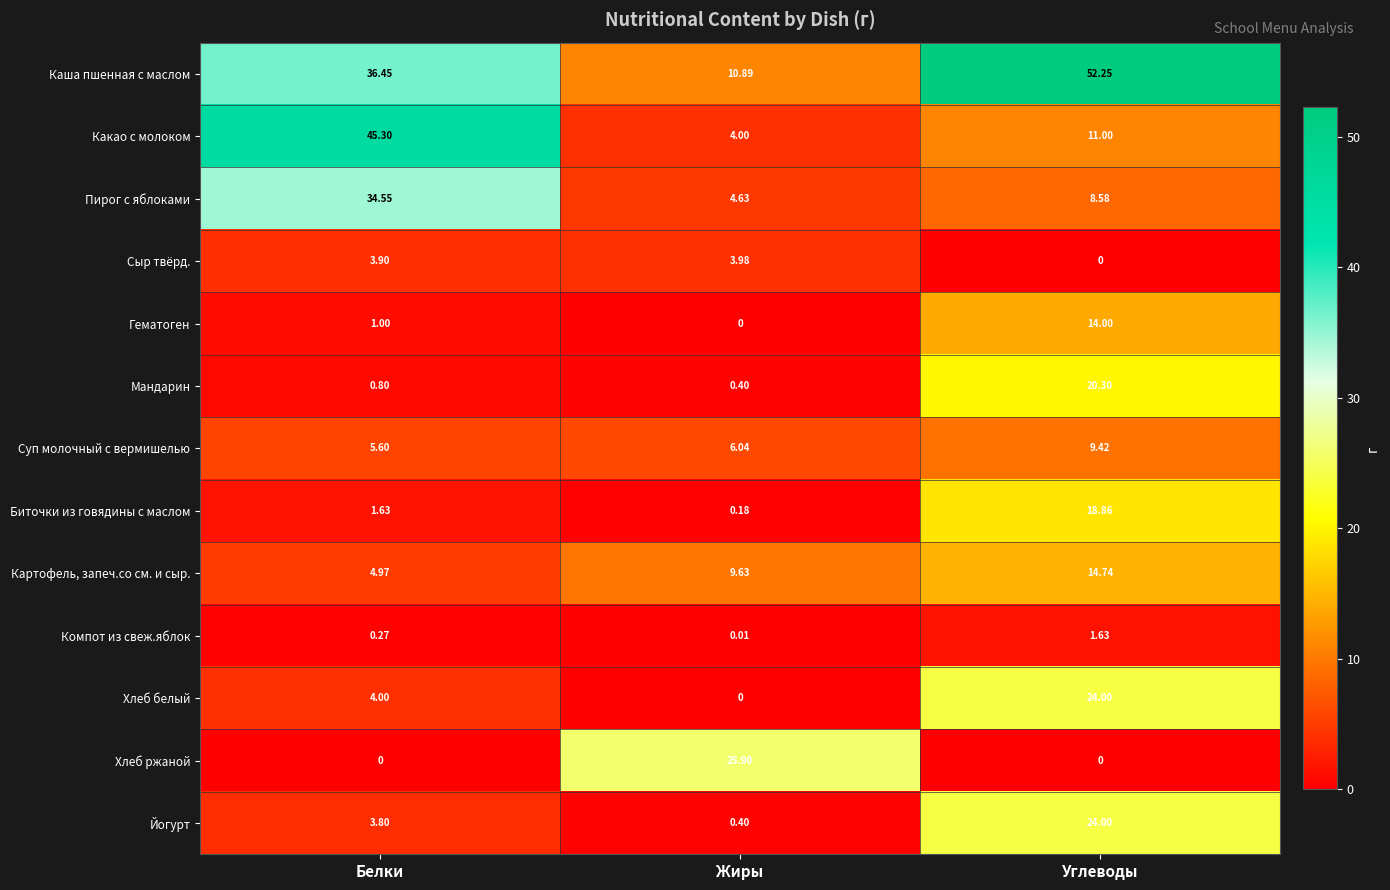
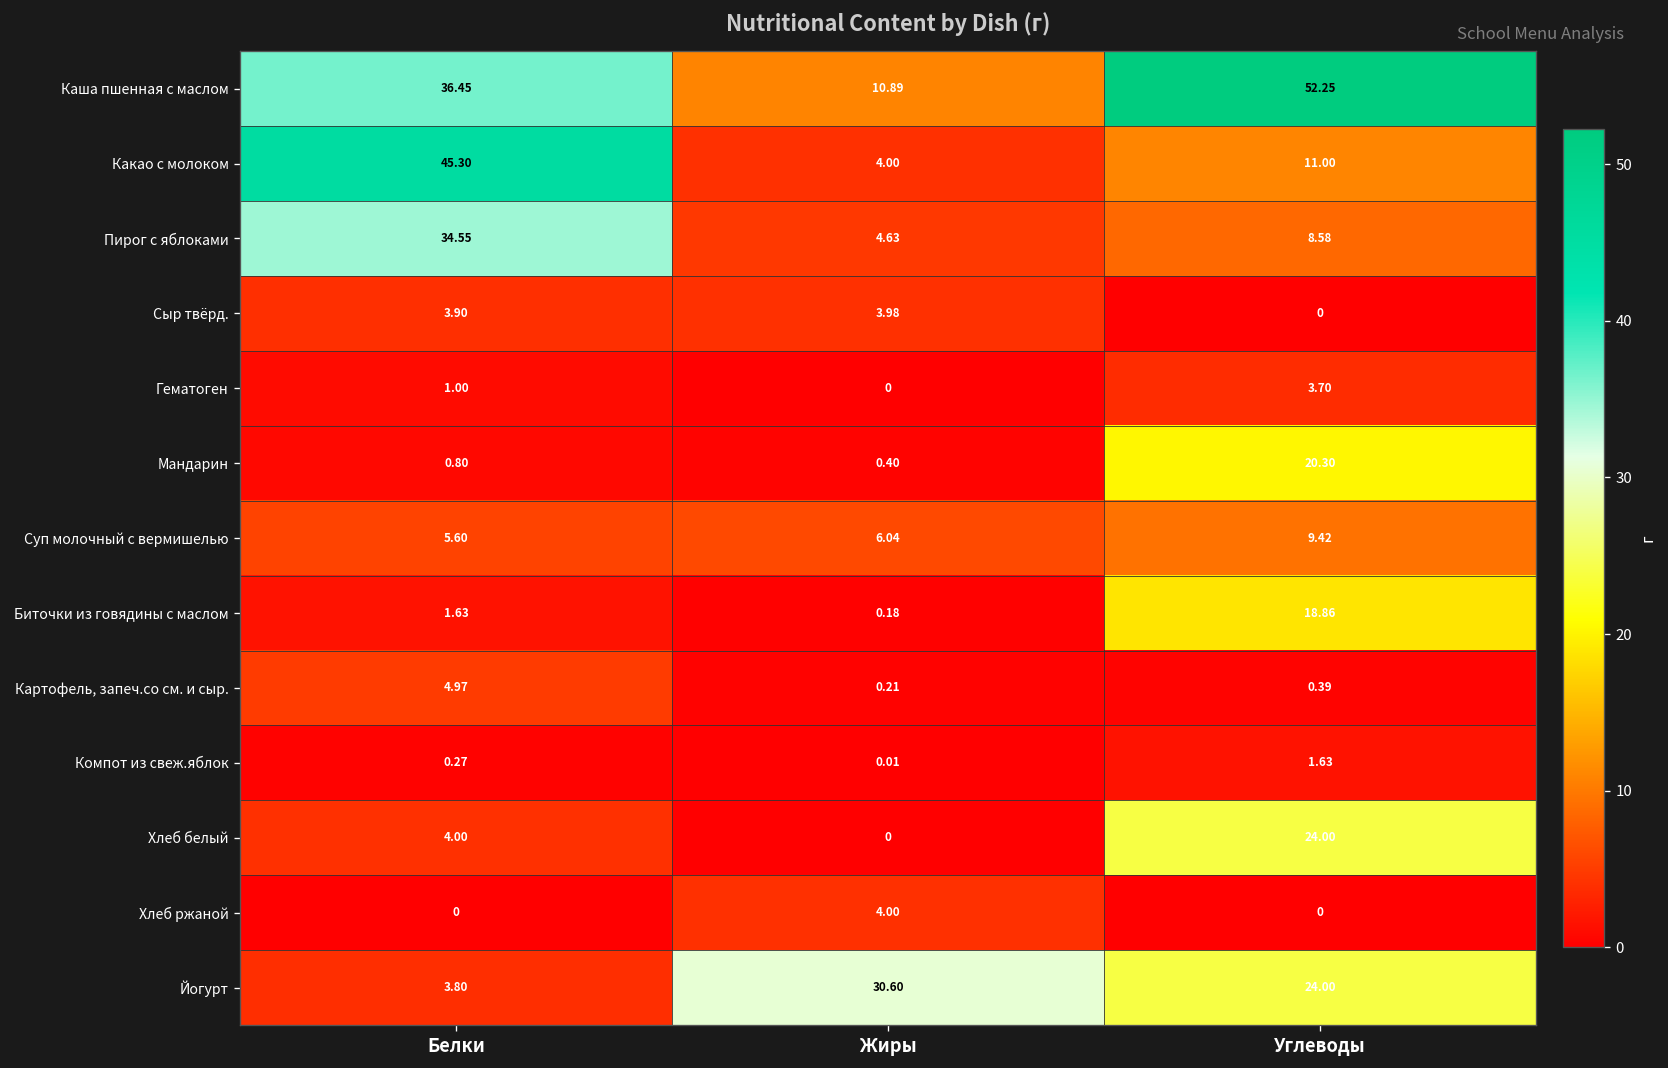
Гематоген, Углеводы: 14.00 -> 3.70
Картофель, запеч.со см. и сыр., Жиры: 9.63 -> 0.21
Картофель, запеч.со см. и сыр., Углеводы: 14.74 -> 0.39
Хлеб ржаной, Жиры: 25.90 -> 4.00
Йогурт, Жиры: 0.40 -> 30.60
